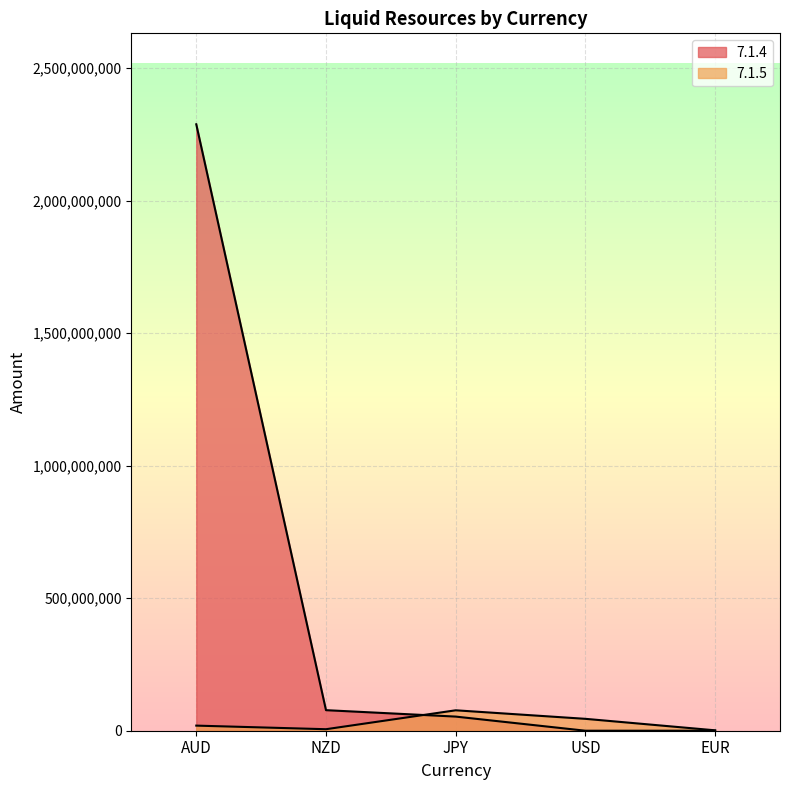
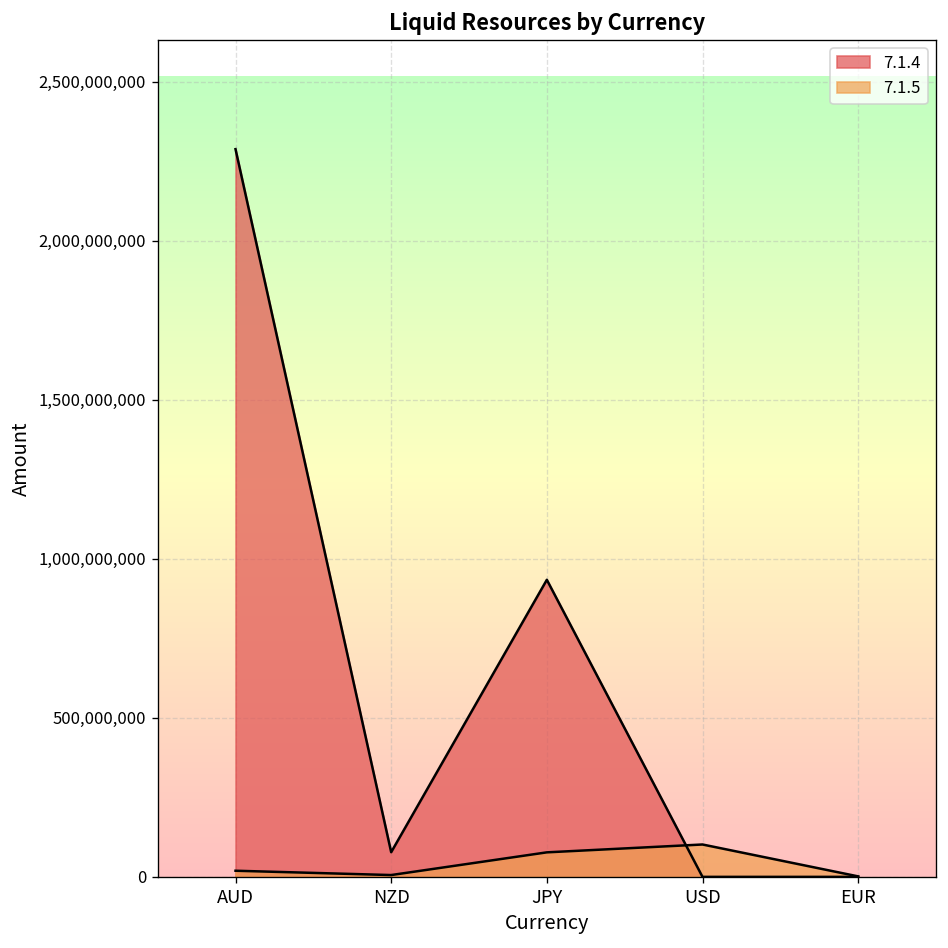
7.1.4, JPY: 50,000,000 -> 930,000,000
7.1.5, USD: 40,000,000 -> 100,000,000
